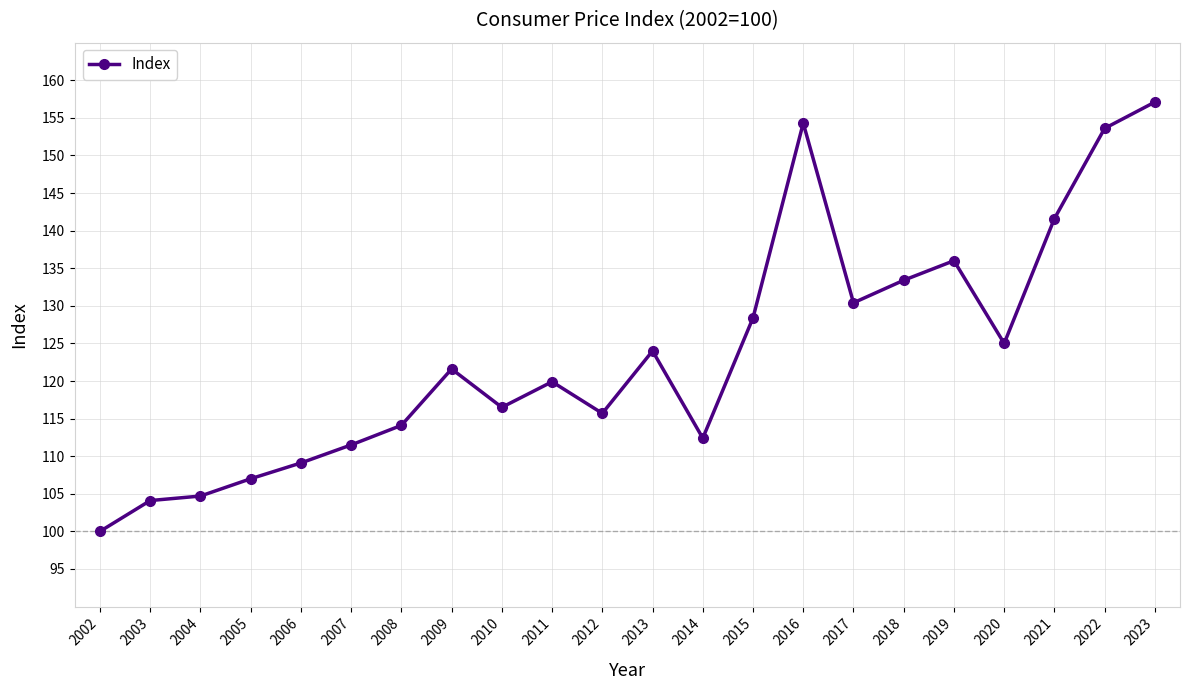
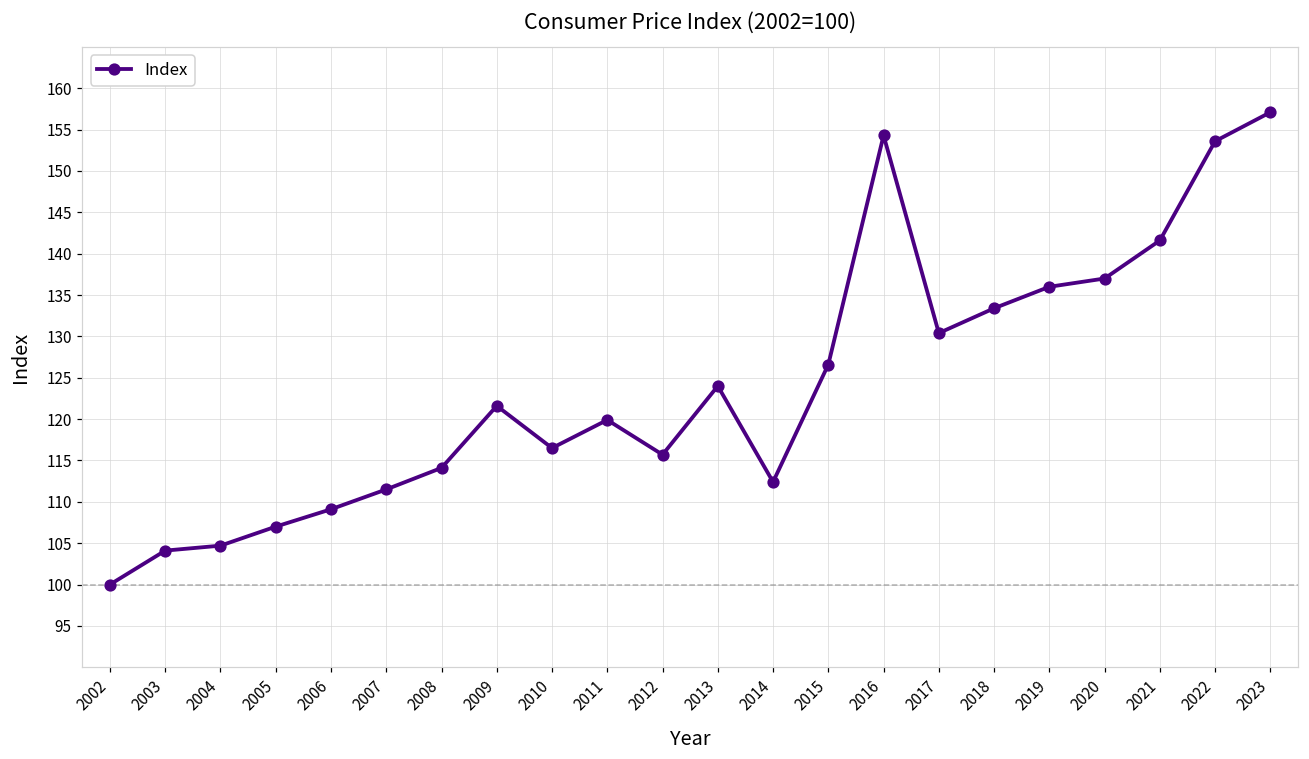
2015: 128 -> 127
2020: 125 -> 137
